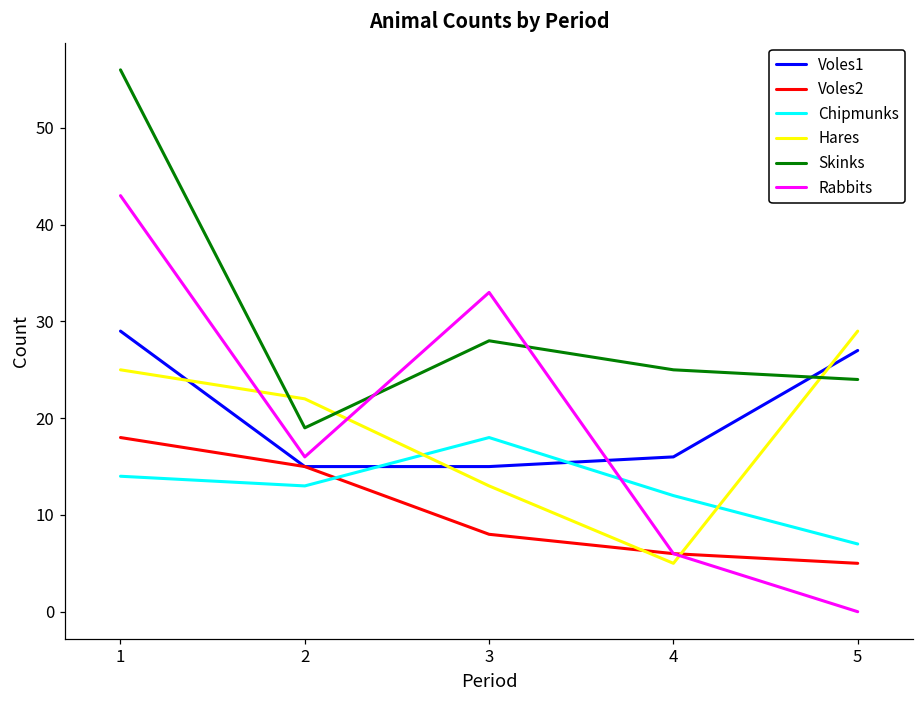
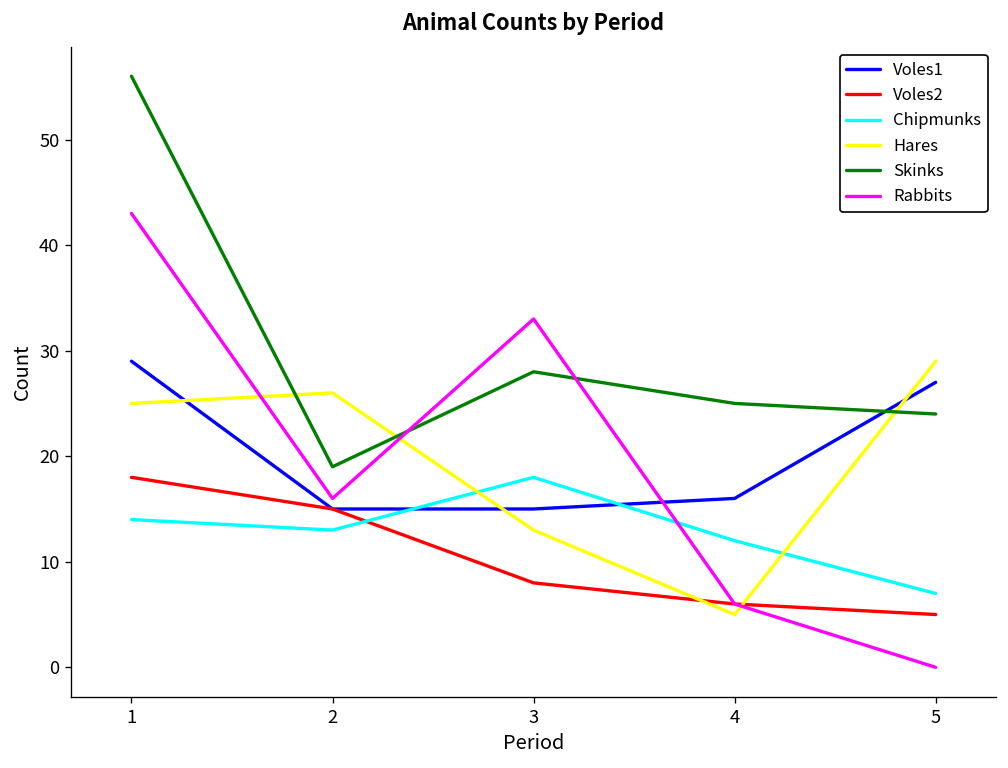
Hares, 2: 22 -> 26
